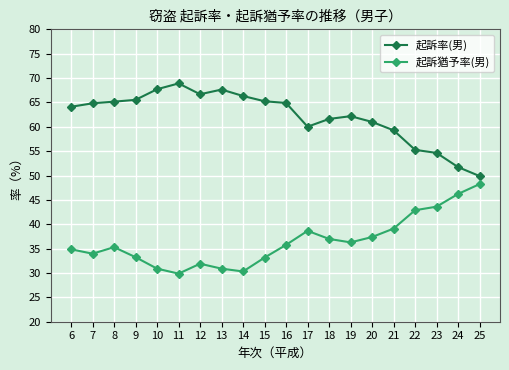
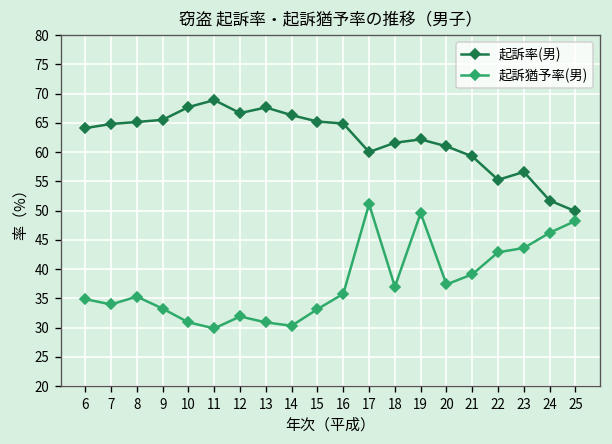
起訴猶予率(男), 17: 39 -> 51
起訴猶予率(男), 19: 36 -> 50
起訴率(男), 23: 55 -> 57
